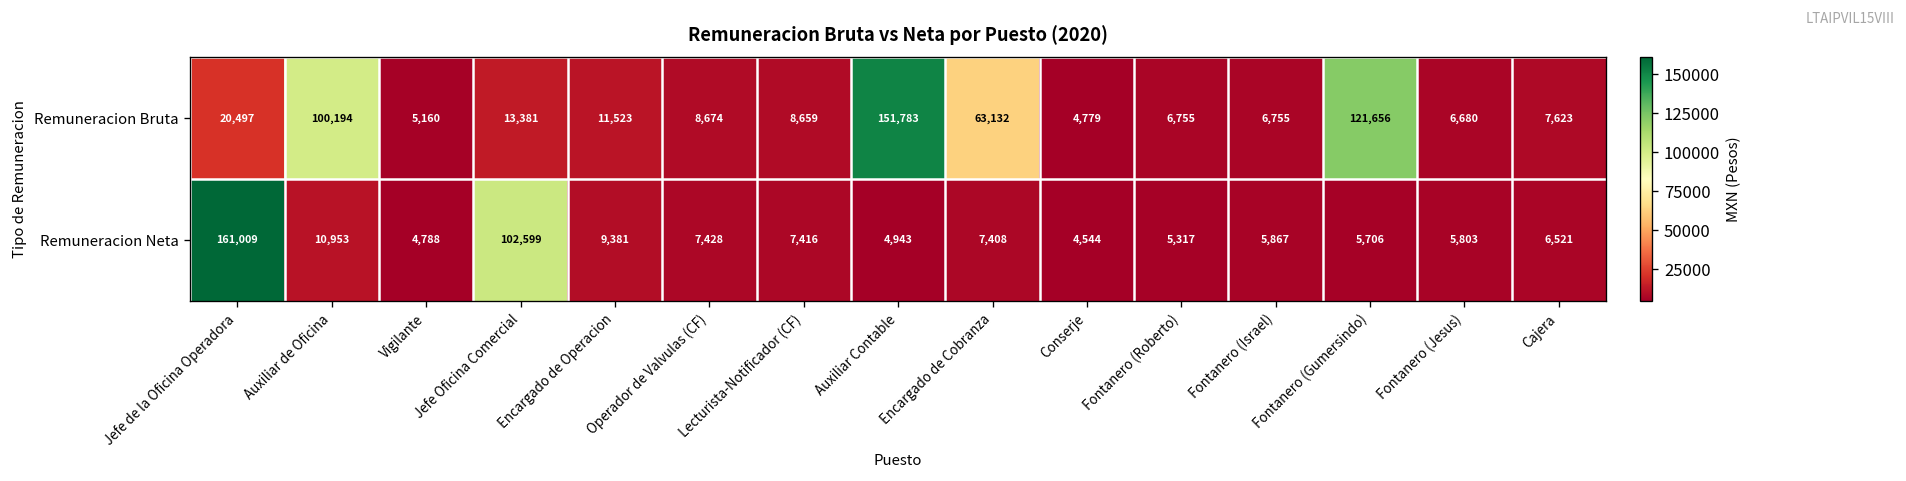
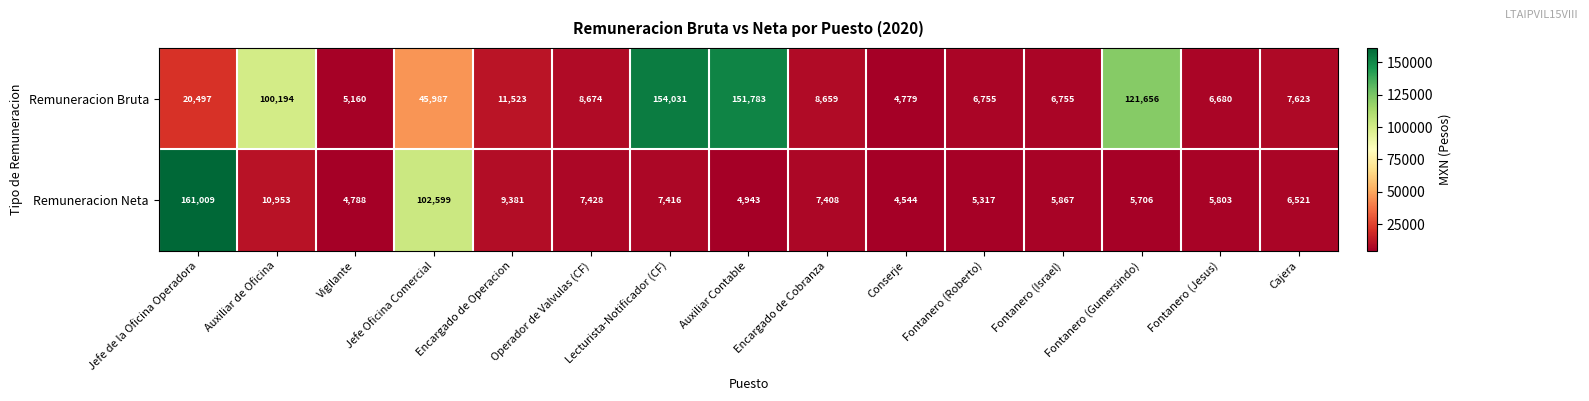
Remuneracion Bruta, Jefe Oficina Comercial: 13,381 -> 45,987
Remuneracion Bruta, Lecturista-Notificador (CF): 8,659 -> 154,031
Remuneracion Bruta, Encargado de Cobranza: 63,132 -> 8,659
